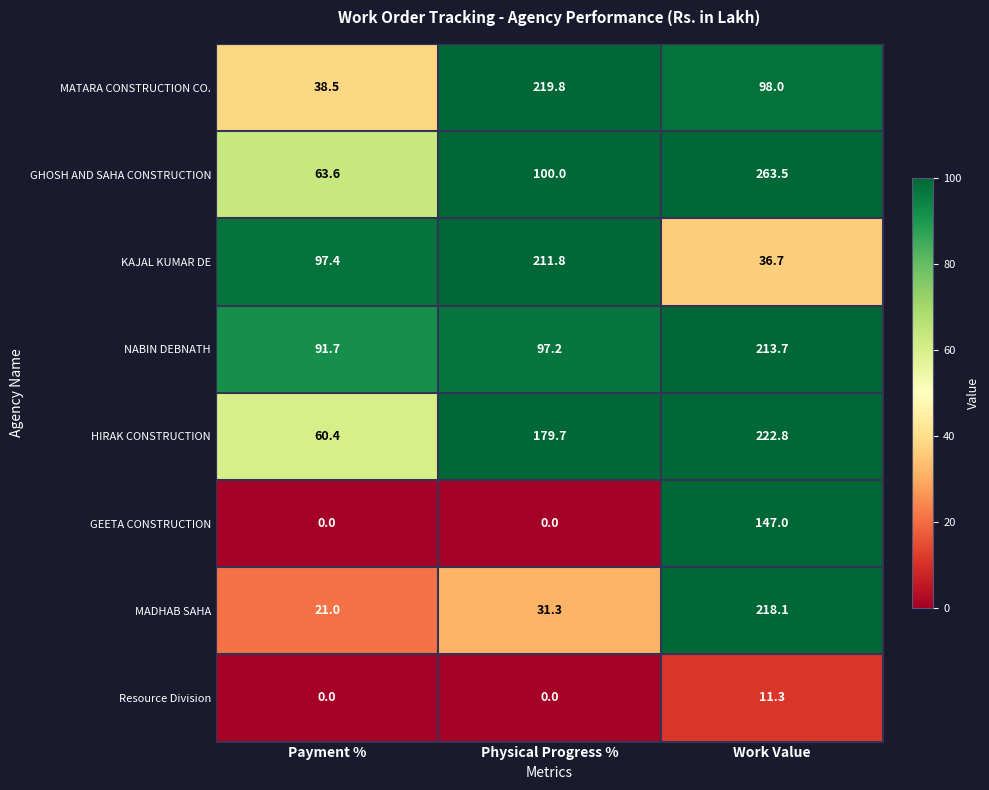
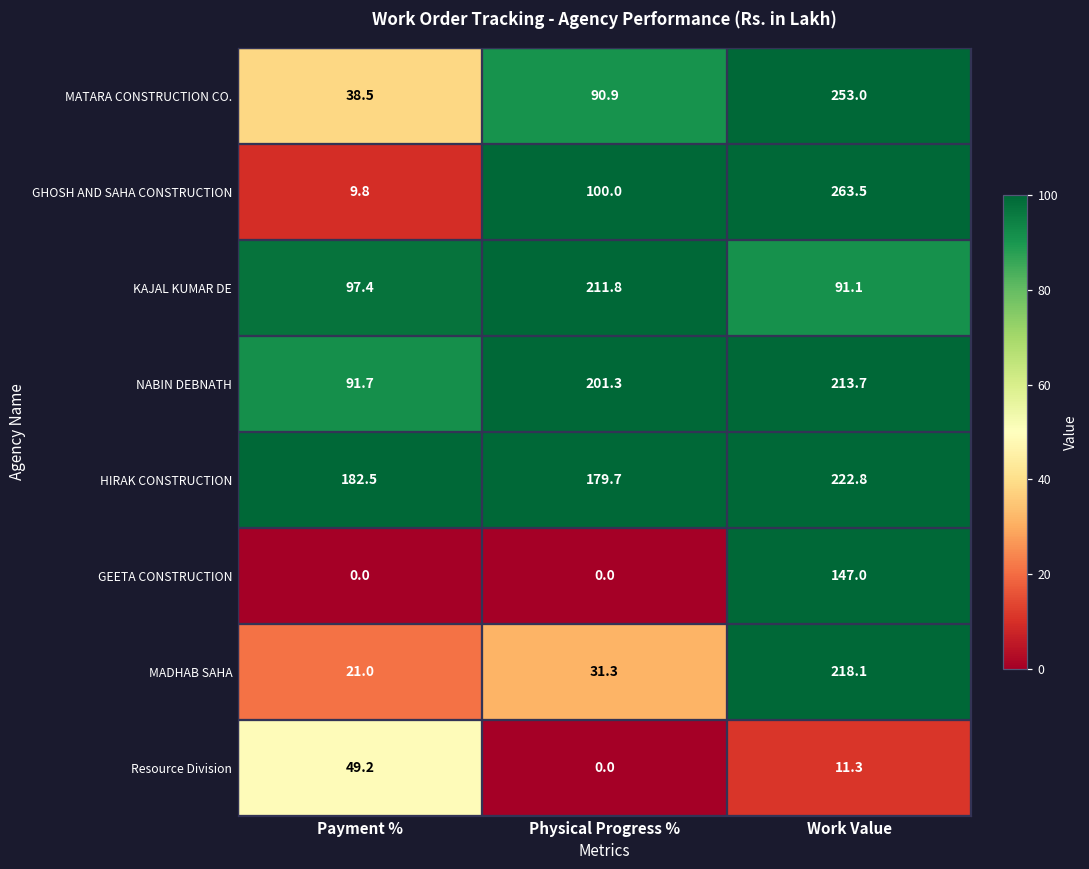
MATARA CONSTRUCTION CO., Physical Progress %: 219.8 -> 90.9
MATARA CONSTRUCTION CO., Work Value: 98.0 -> 253.0
GHOSH AND SAHA CONSTRUCTION, Payment %: 63.6 -> 9.8
KAJAL KUMAR DE, Work Value: 36.7 -> 91.1
NABIN DEBNATH, Physical Progress %: 97.2 -> 201.3
HIRAK CONSTRUCTION, Payment %: 60.4 -> 182.5
Resource Division, Payment %: 0.0 -> 49.2
